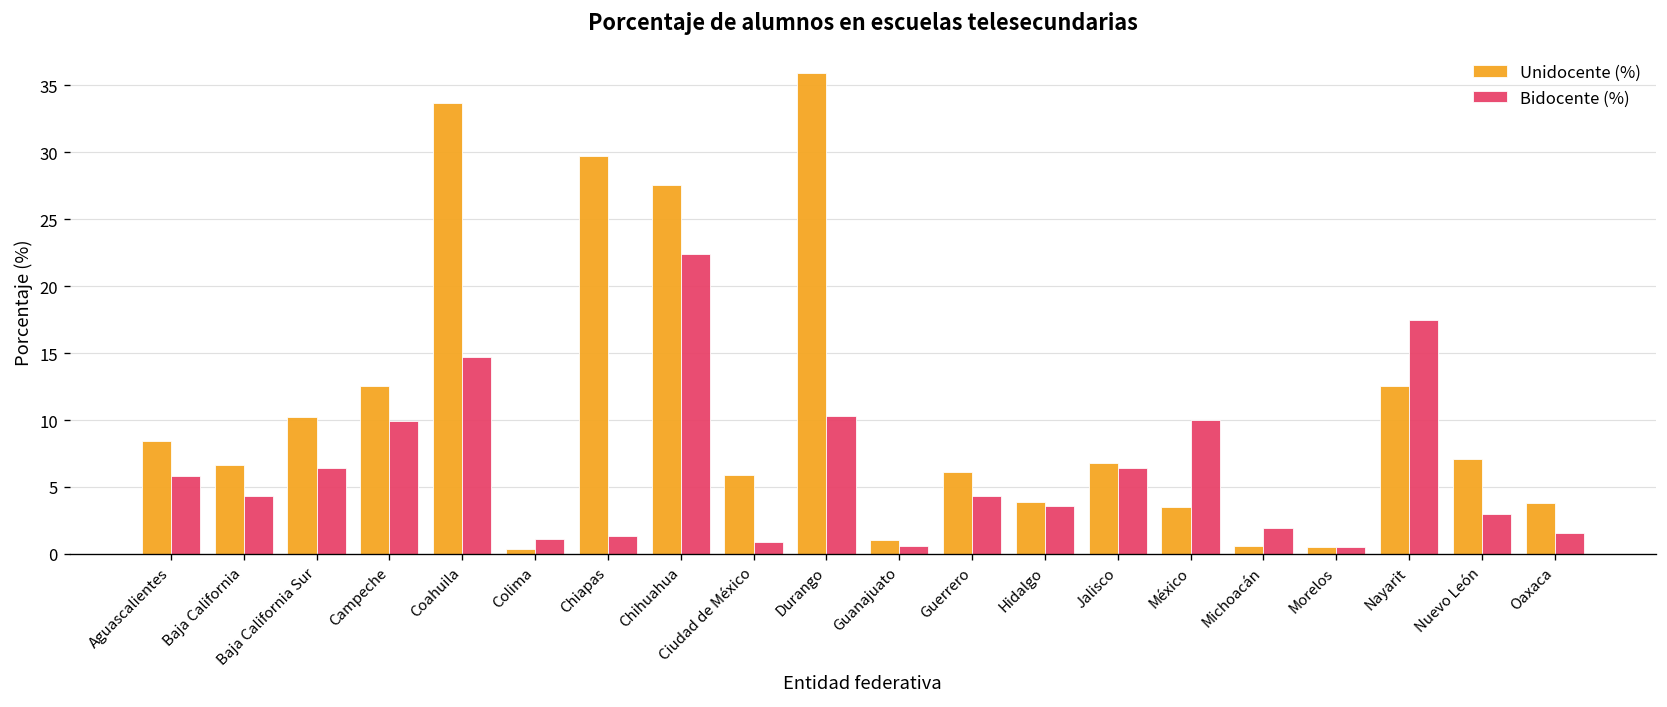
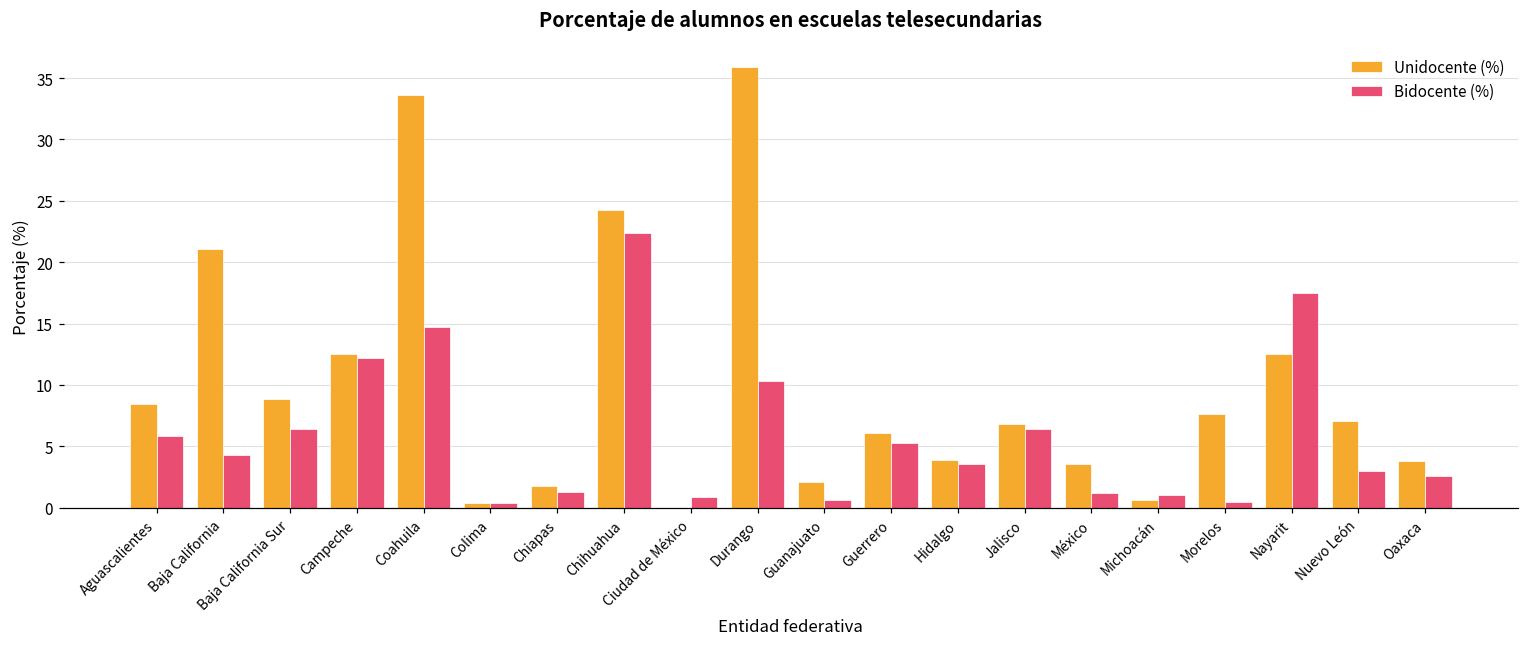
Unidocente (%), Baja California: 6.6 -> 21.1
Unidocente (%), Baja California Sur: 10.2 -> 8.9
Bidocente (%), Campeche: 9.9 -> 12.2
Bidocente (%), Colima: 1.1 -> 0.4
Unidocente (%), Chiapas: 29.7 -> 1.7
Unidocente (%), Chihuahua: 27.5 -> 24.3
Unidocente (%), Ciudad de México: 5.9 -> 0.0
Unidocente (%), Guanajuato: 1.0 -> 2.1
Bidocente (%), Guerrero: 4.3 -> 5.3
Bidocente (%), México: 10.0 -> 1.2
Bidocente (%), Michoacán: 1.9 -> 1.0
Unidocente (%), Morelos: 0.5 -> 7.7
Bidocente (%), Oaxaca: 1.5 -> 2.6
